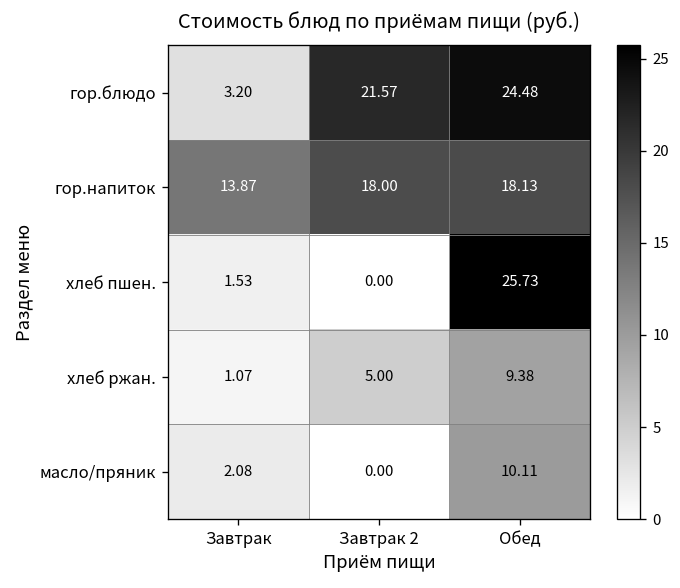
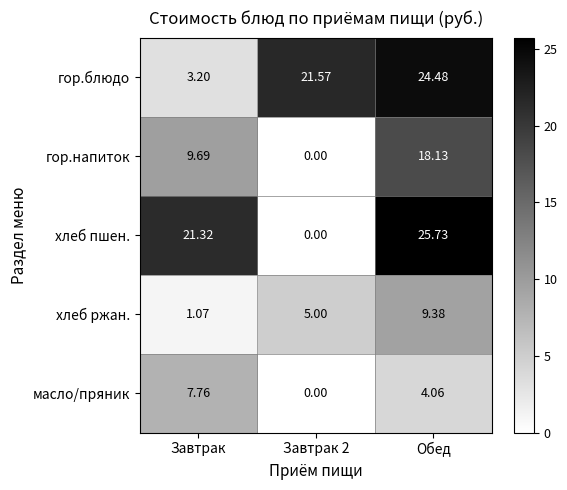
гор.напиток, Завтрак: 13.87 -> 9.69
гор.напиток, Завтрак 2: 18.00 -> 0.00
хлеб пшен., Завтрак: 1.53 -> 21.32
масло/пряник, Завтрак: 2.08 -> 7.76
масло/пряник, Обед: 10.11 -> 4.06
